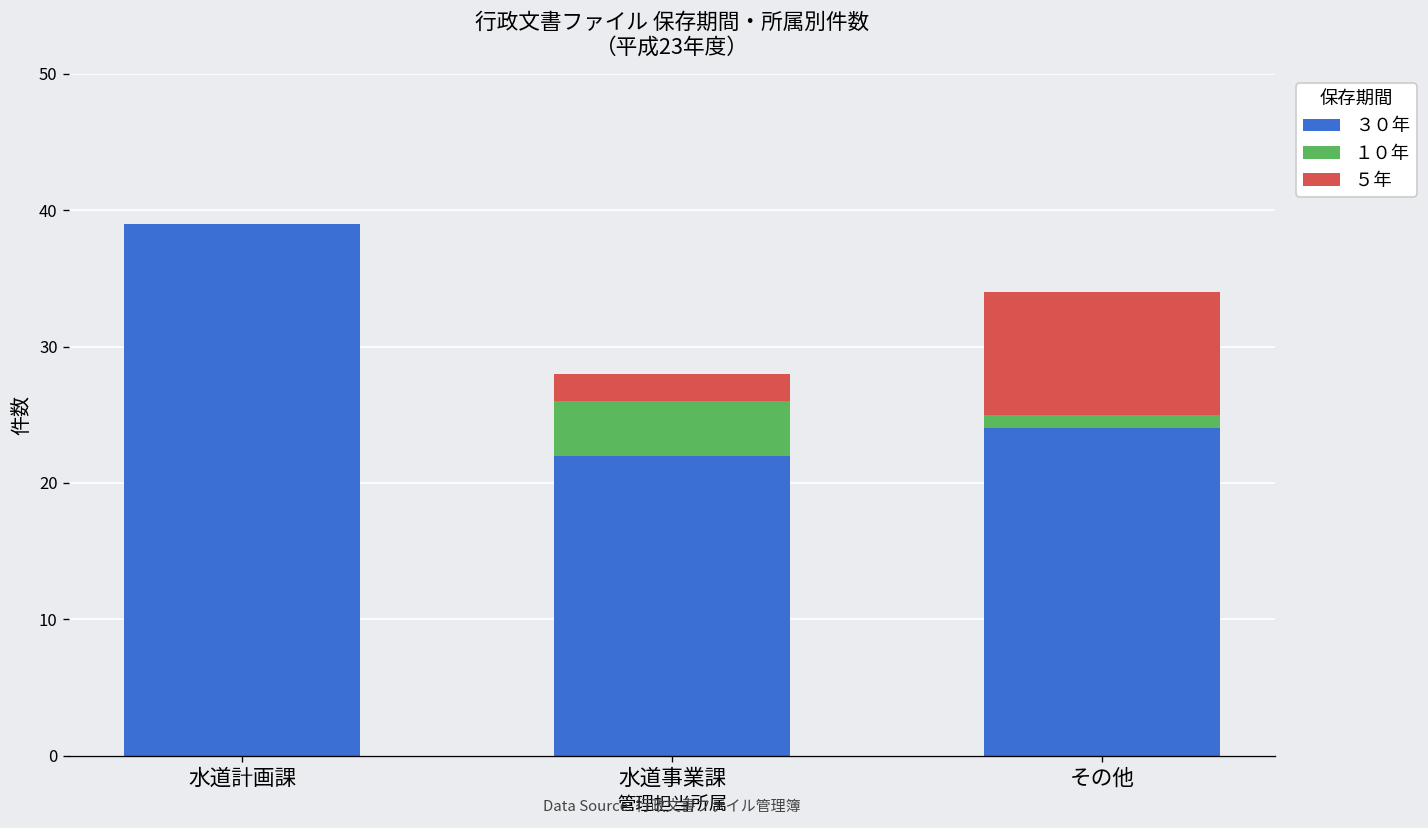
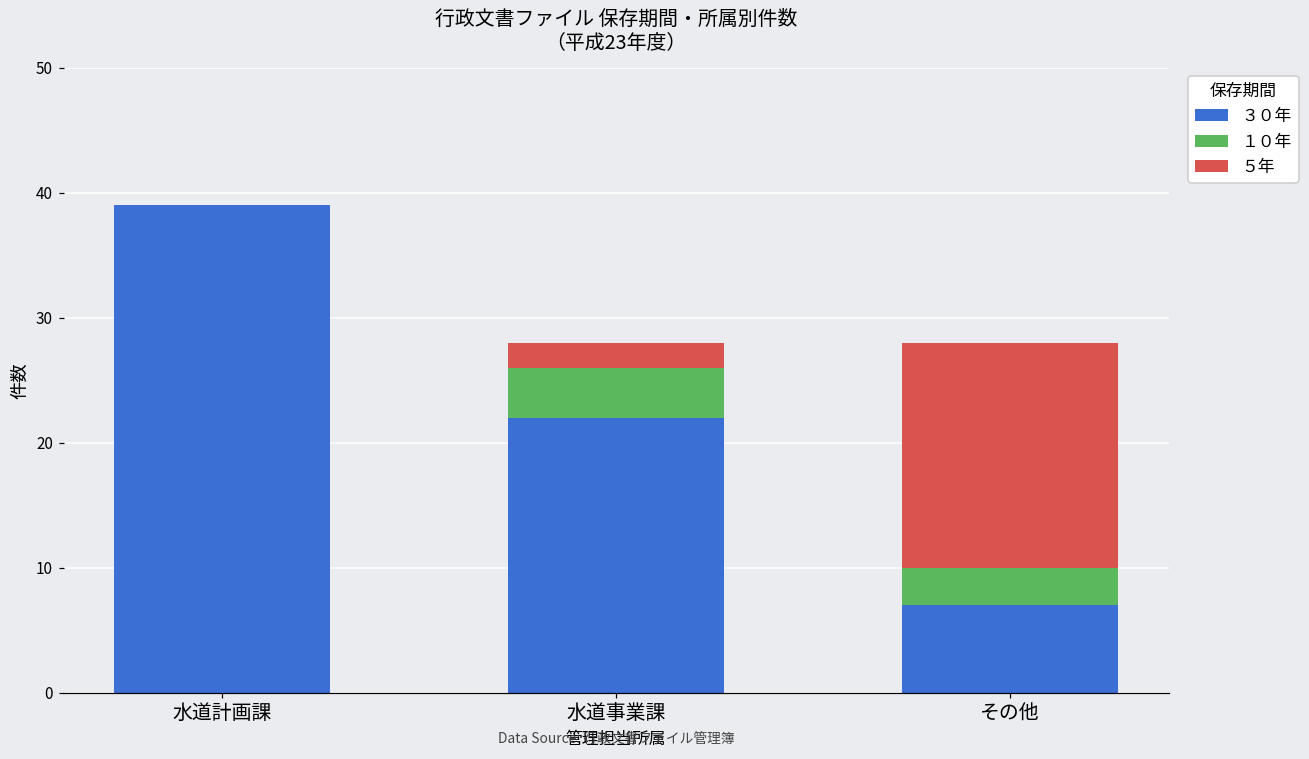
３０年, その他: 24 -> 7
１０年, その他: 1 -> 3
５年, その他: 9 -> 18
